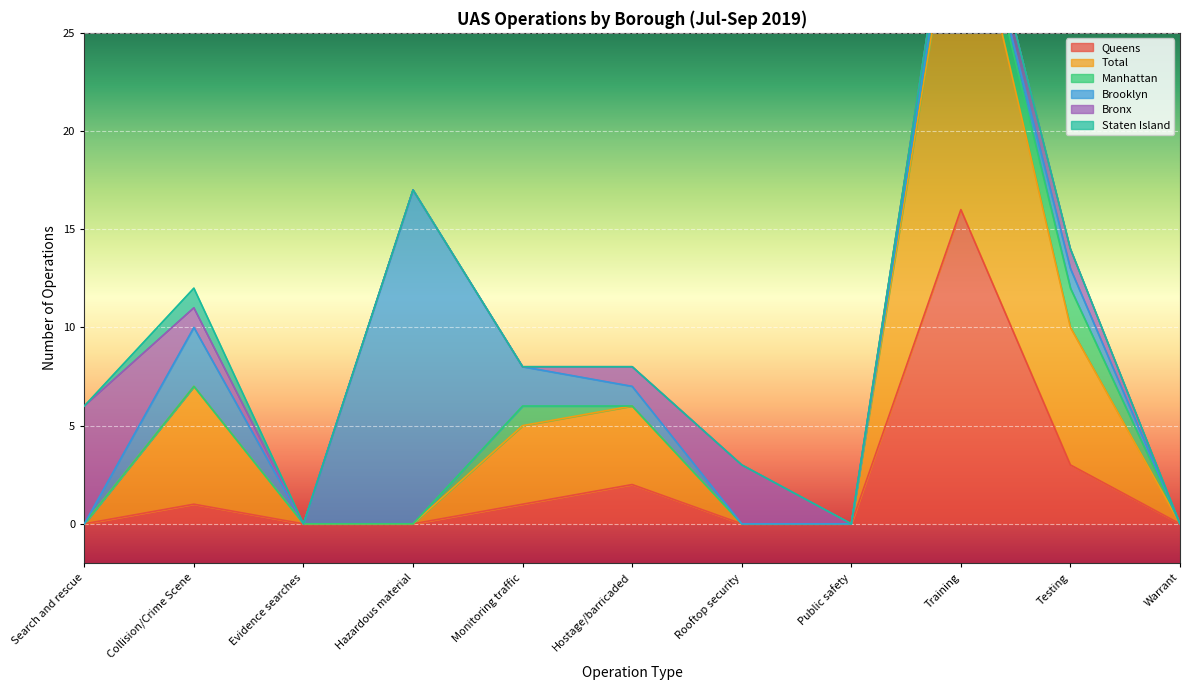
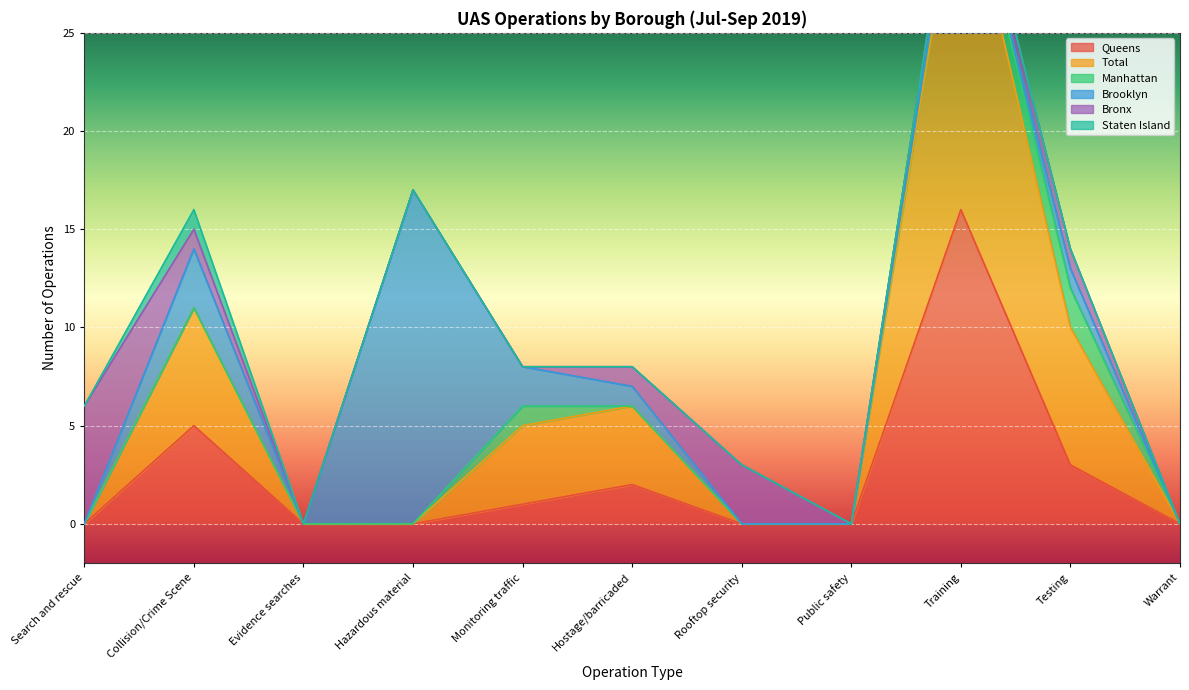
Queens, Collision/Crime Scene: 1 -> 5
